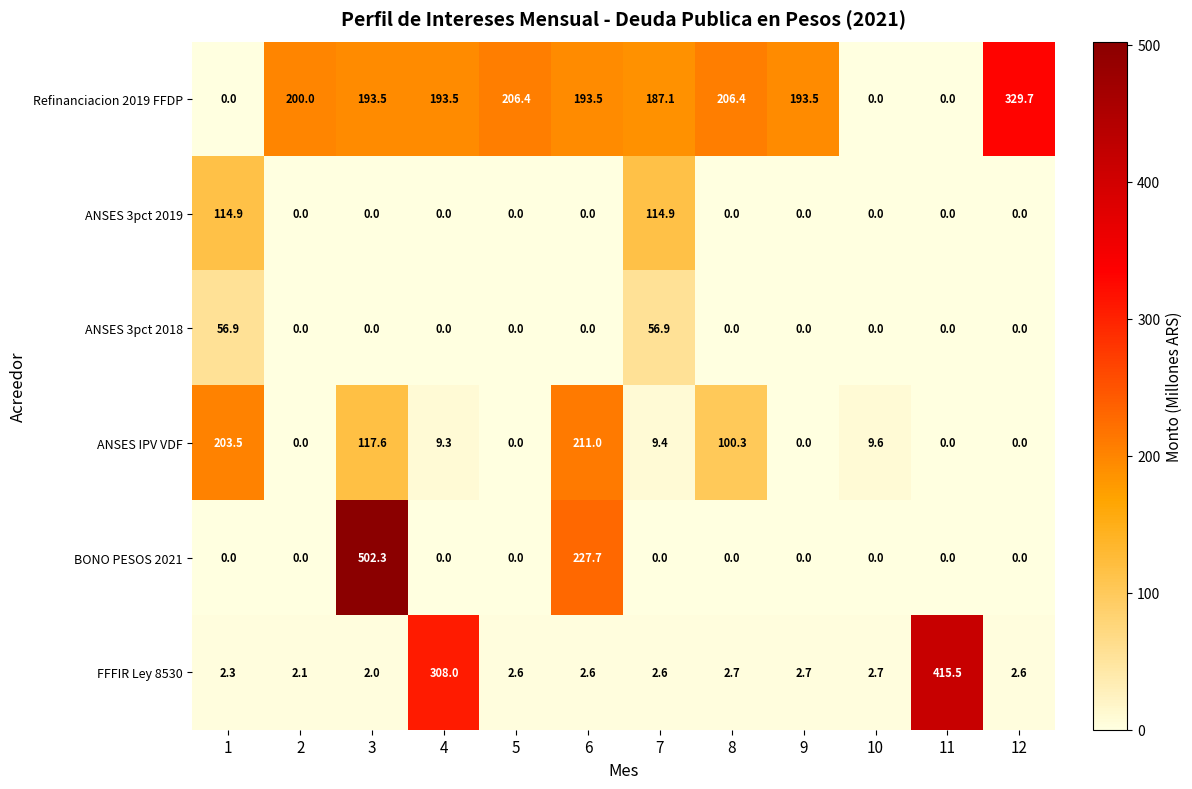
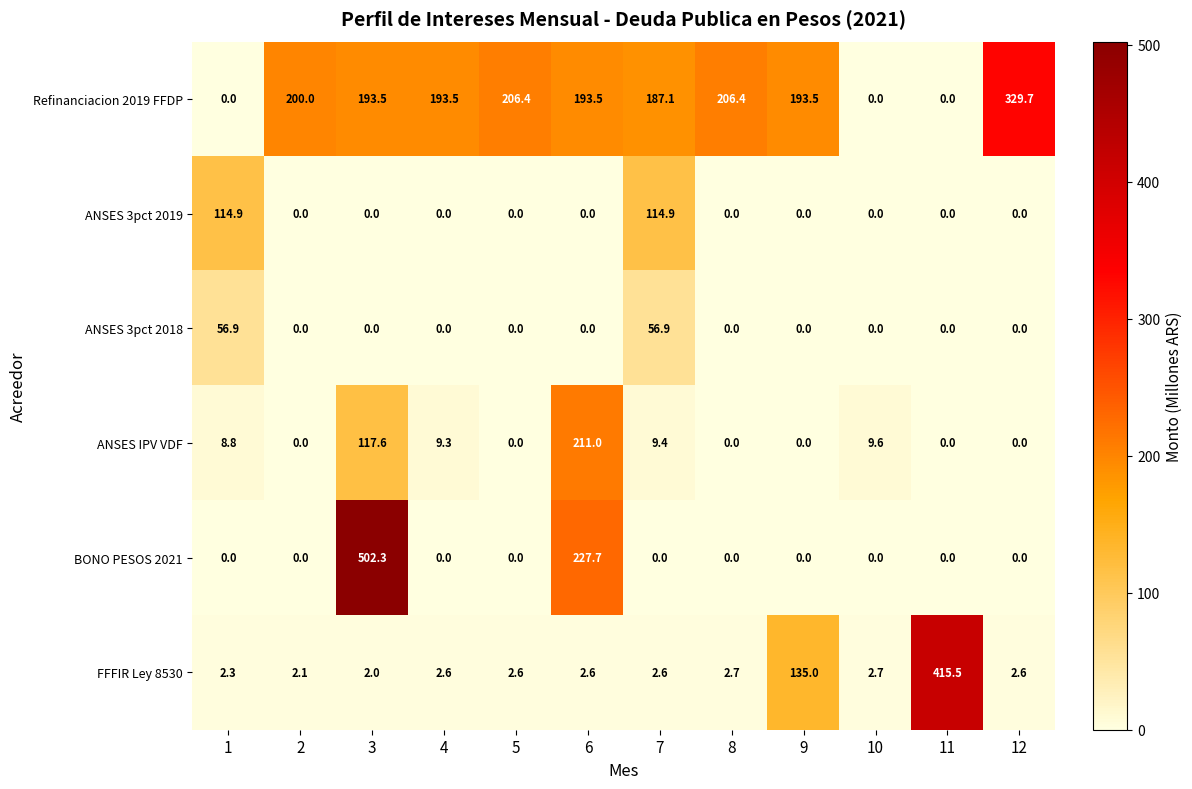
ANSES IPV VDF, 1: 203.5 -> 8.8
ANSES IPV VDF, 8: 100.3 -> 0.0
FFFIR Ley 8530, 4: 308.0 -> 2.6
FFFIR Ley 8530, 9: 2.7 -> 135.0
